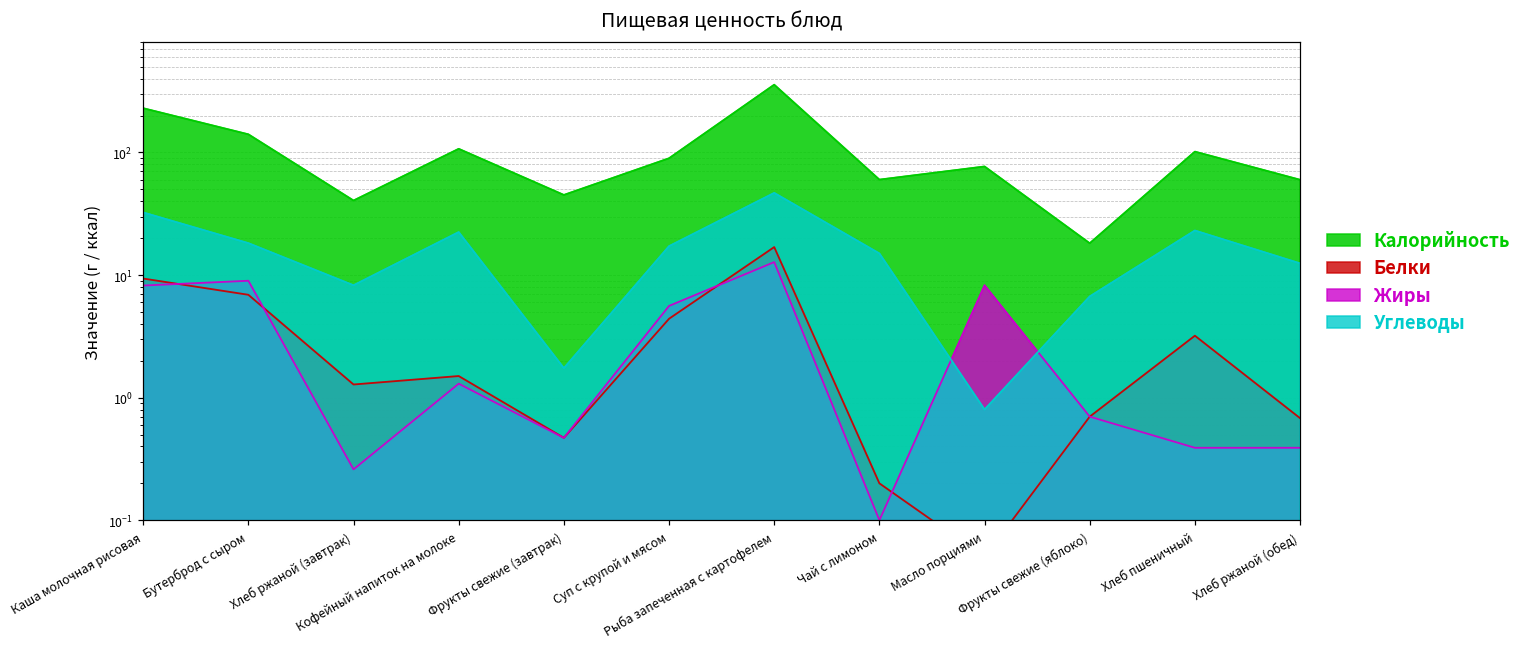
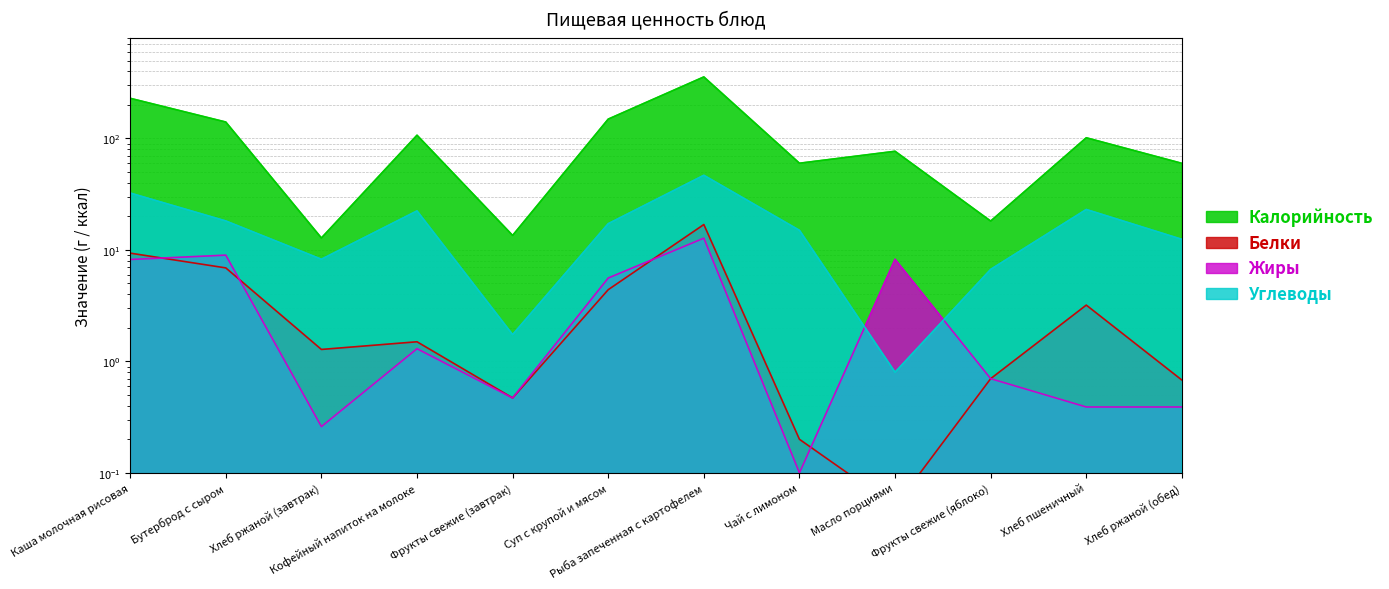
Калорийность, Хлеб ржаной (завтрак): 41 -> 13
Калорийность, Фрукты свежие (завтрак): 45 -> 14
Калорийность, Суп с крупой и мясом: 90 -> 150
